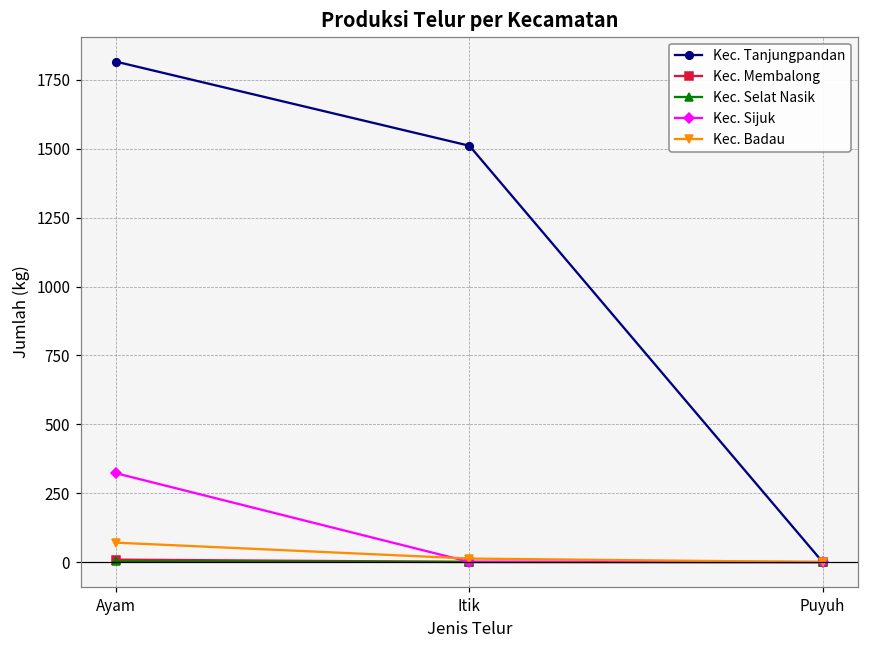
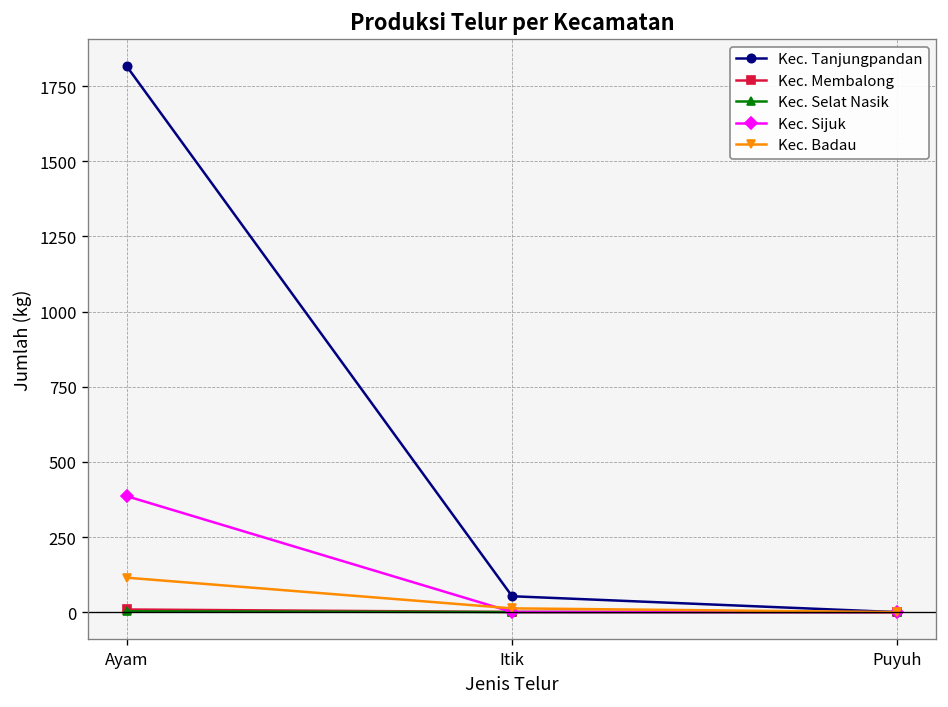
Kec. Sijuk, Ayam: 320 -> 390
Kec. Badau, Ayam: 70 -> 110
Kec. Tanjungpandan, Itik: 1510 -> 50
